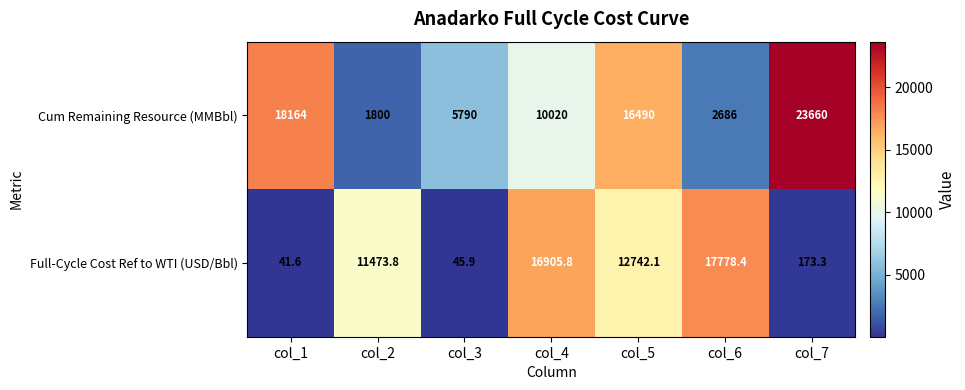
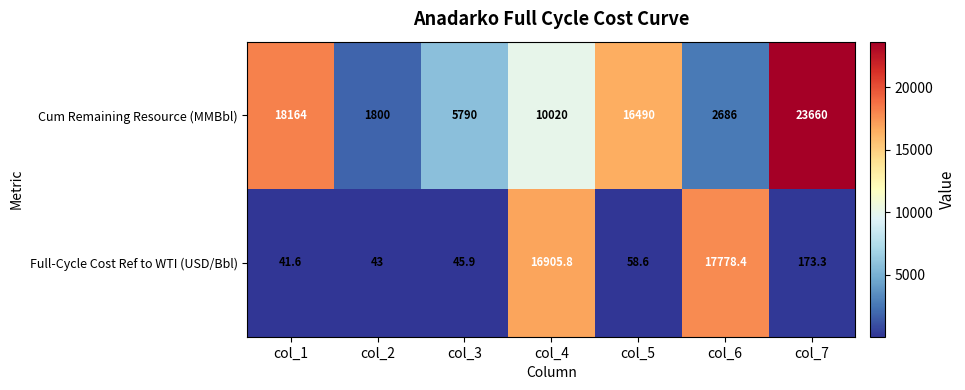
Full-Cycle Cost Ref to WTI (USD/Bbl), col_2: 11473.8 -> 43
Full-Cycle Cost Ref to WTI (USD/Bbl), col_5: 12742.1 -> 58.6
